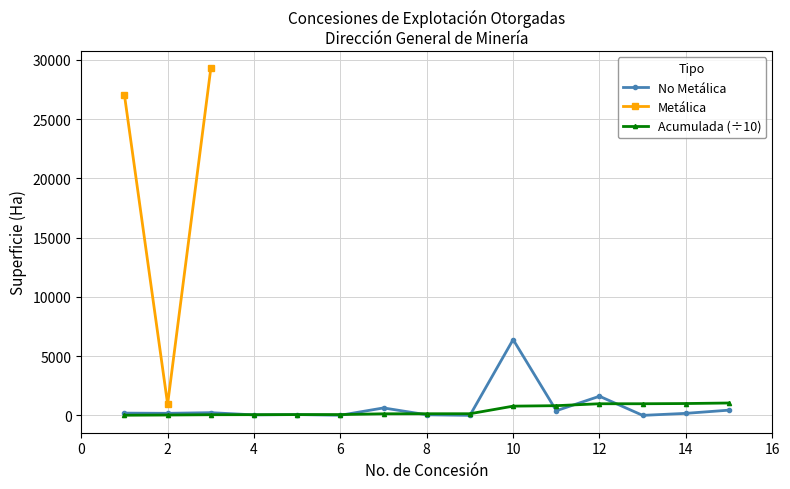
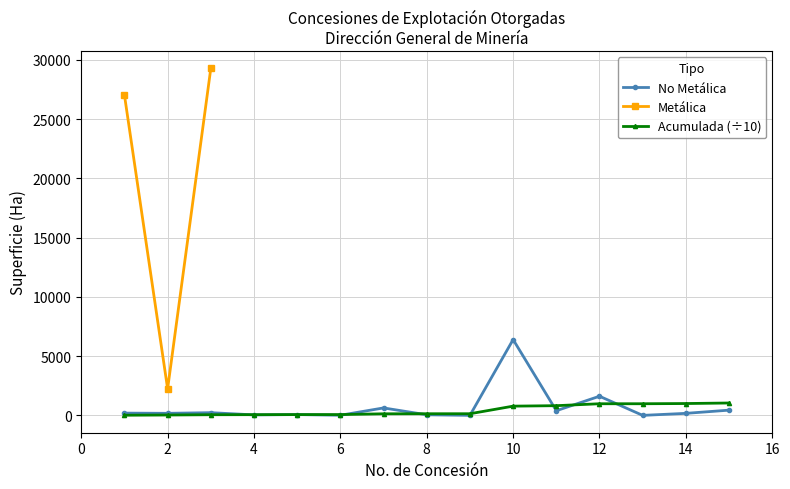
Metálica, 2: 1000 -> 2200
